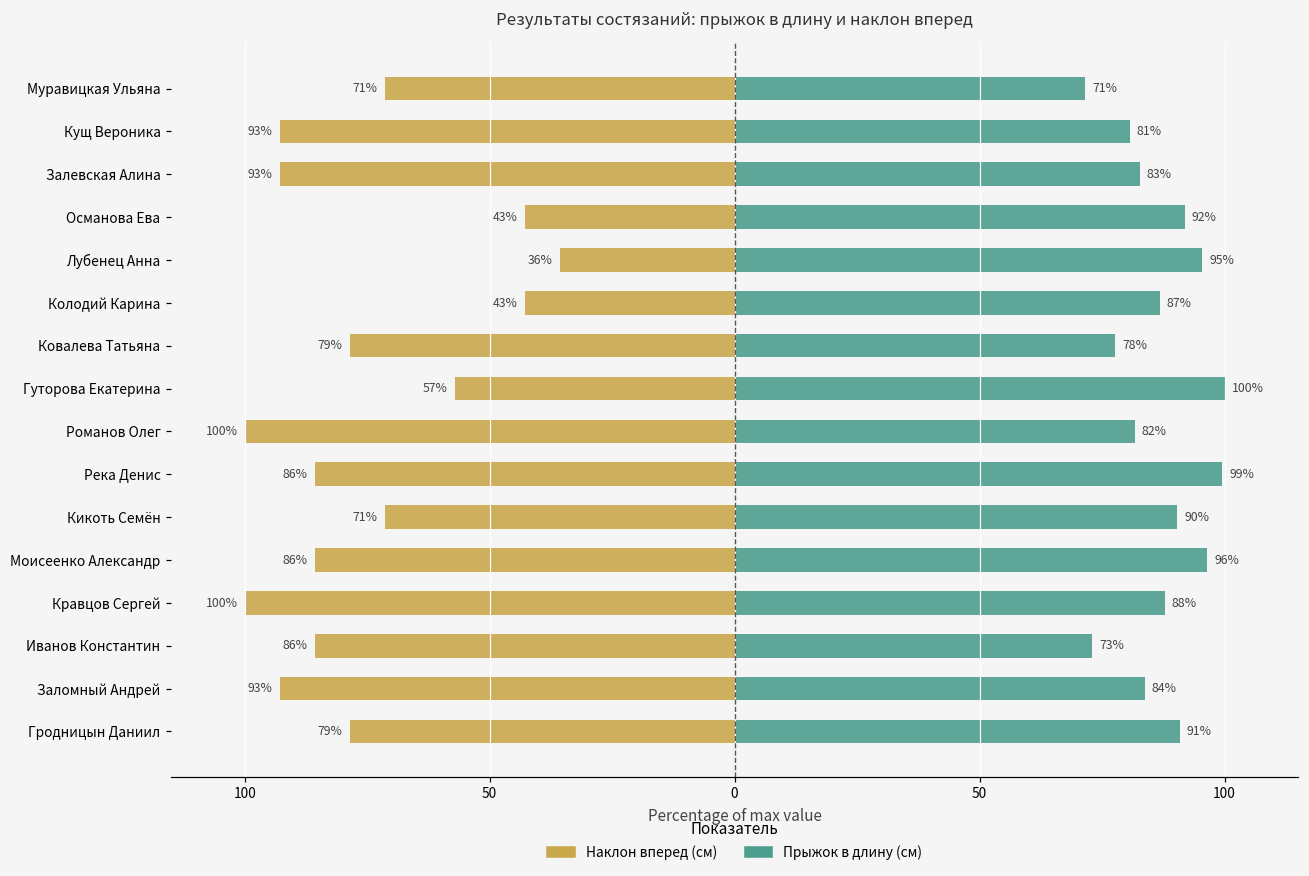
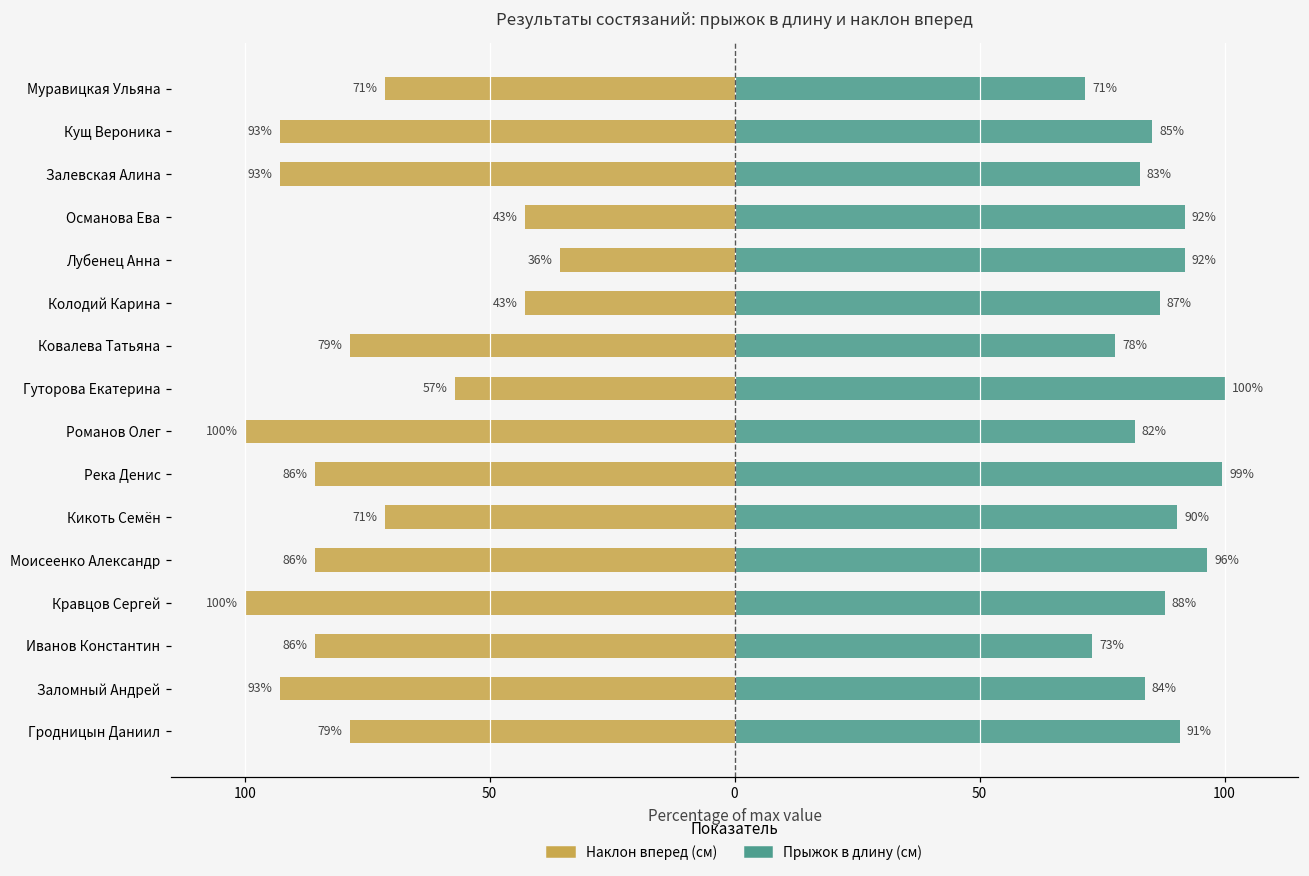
Прыжок в длину (см), Кущ Вероника: 81% -> 85%
Прыжок в длину (см), Лубенец Анна: 95% -> 92%
